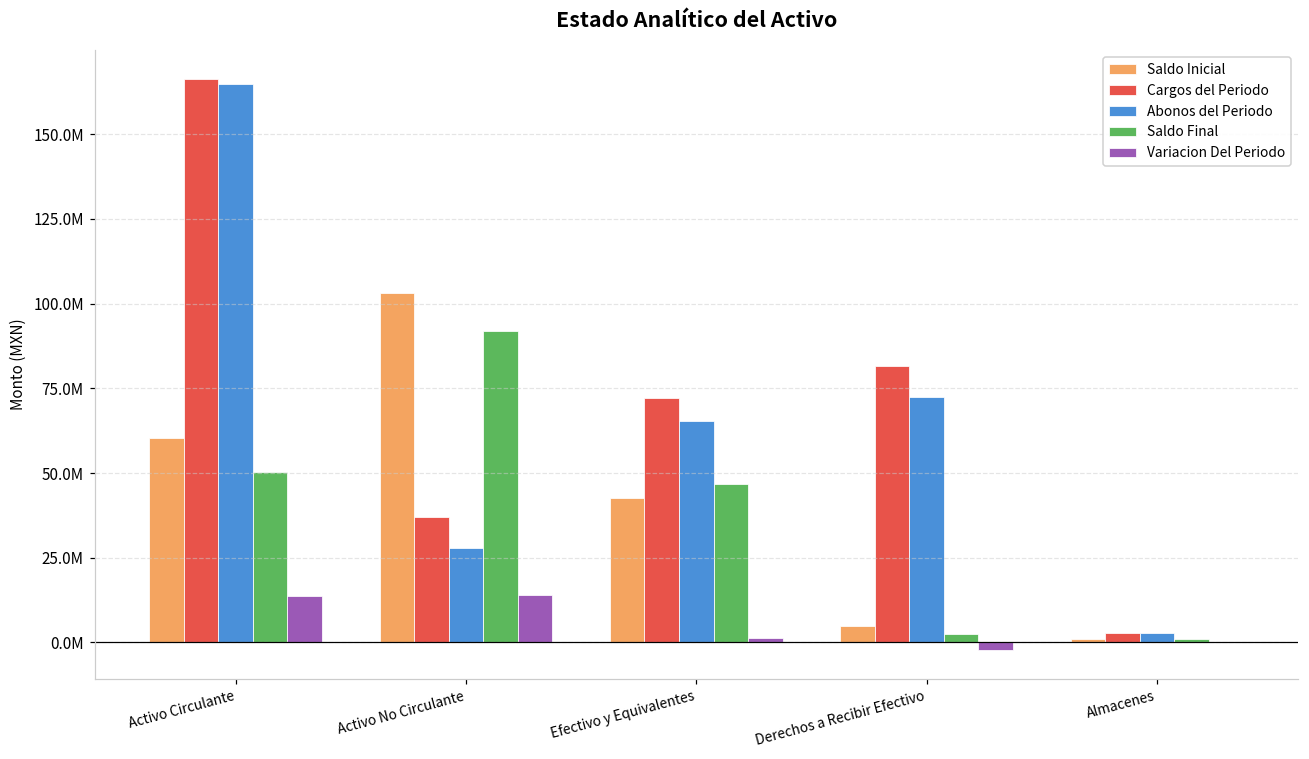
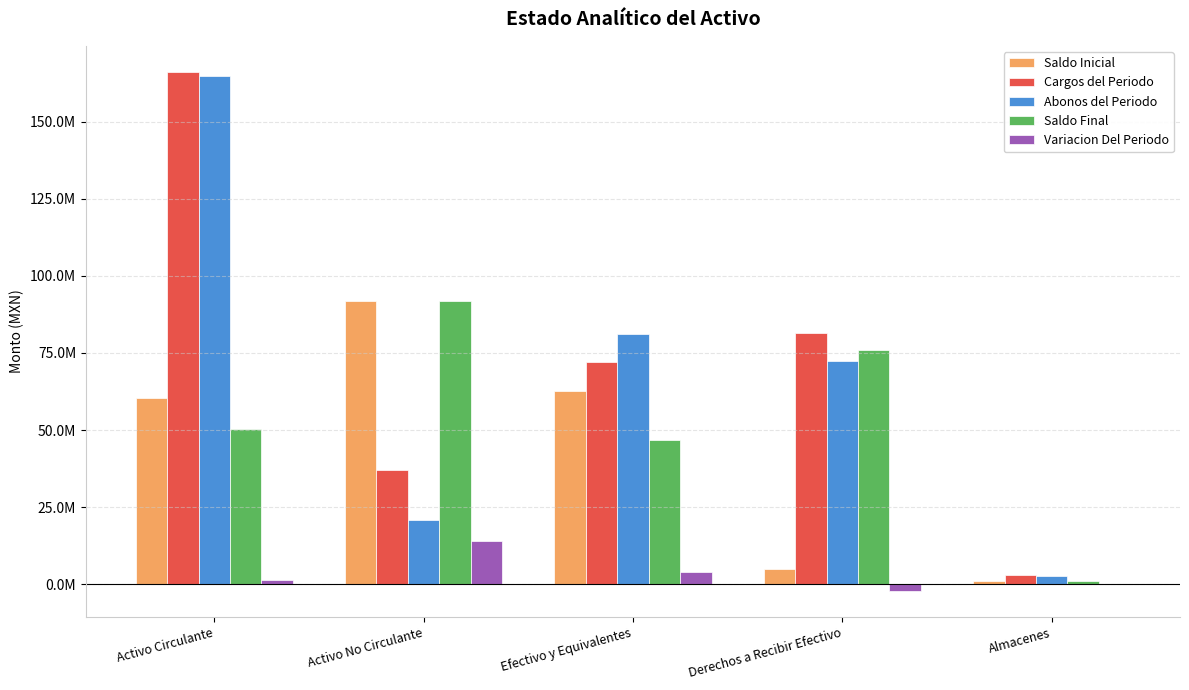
Variacion Del Periodo, Activo Circulante: 14000000 -> 1000000
Saldo Inicial, Activo No Circulante: 103000000 -> 92000000
Abonos del Periodo, Activo No Circulante: 28000000 -> 21000000
Saldo Inicial, Efectivo y Equivalentes: 43000000 -> 63000000
Abonos del Periodo, Efectivo y Equivalentes: 65000000 -> 81000000
Variacion Del Periodo, Efectivo y Equivalentes: 1000000 -> 4000000
Saldo Final, Derechos a Recibir Efectivo: 3000000 -> 76000000
